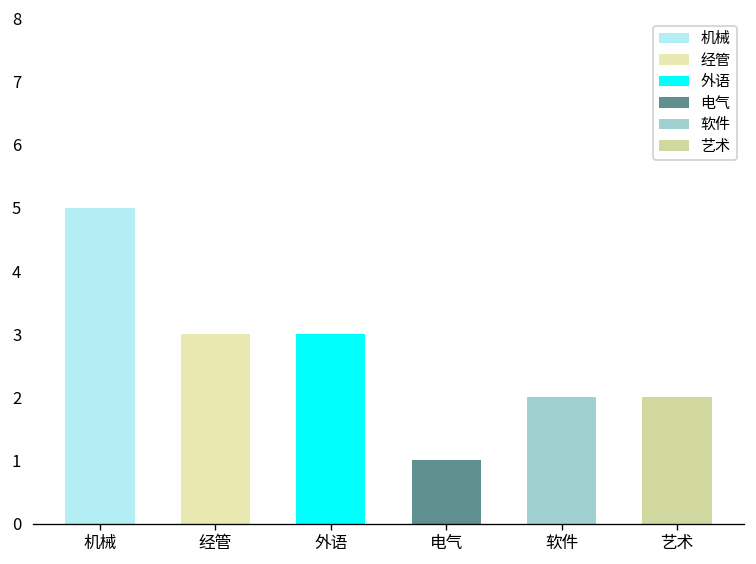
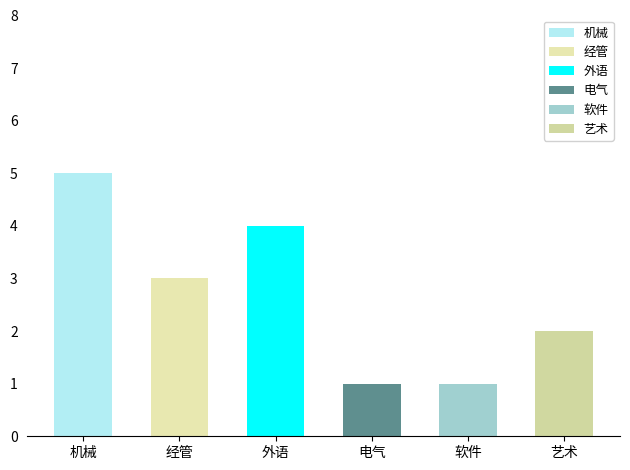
外语: 3 -> 4
软件: 2 -> 1
